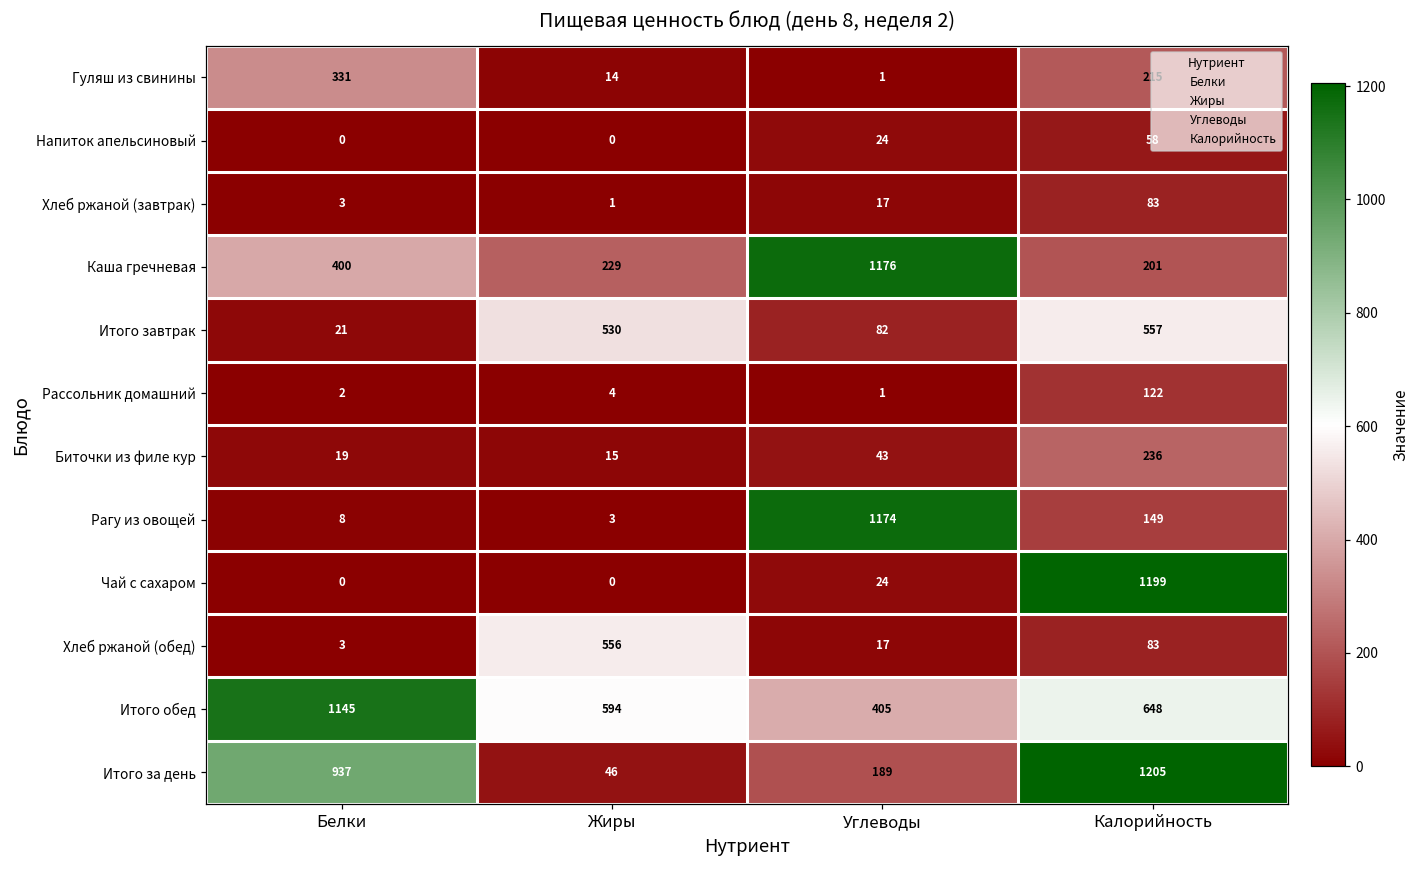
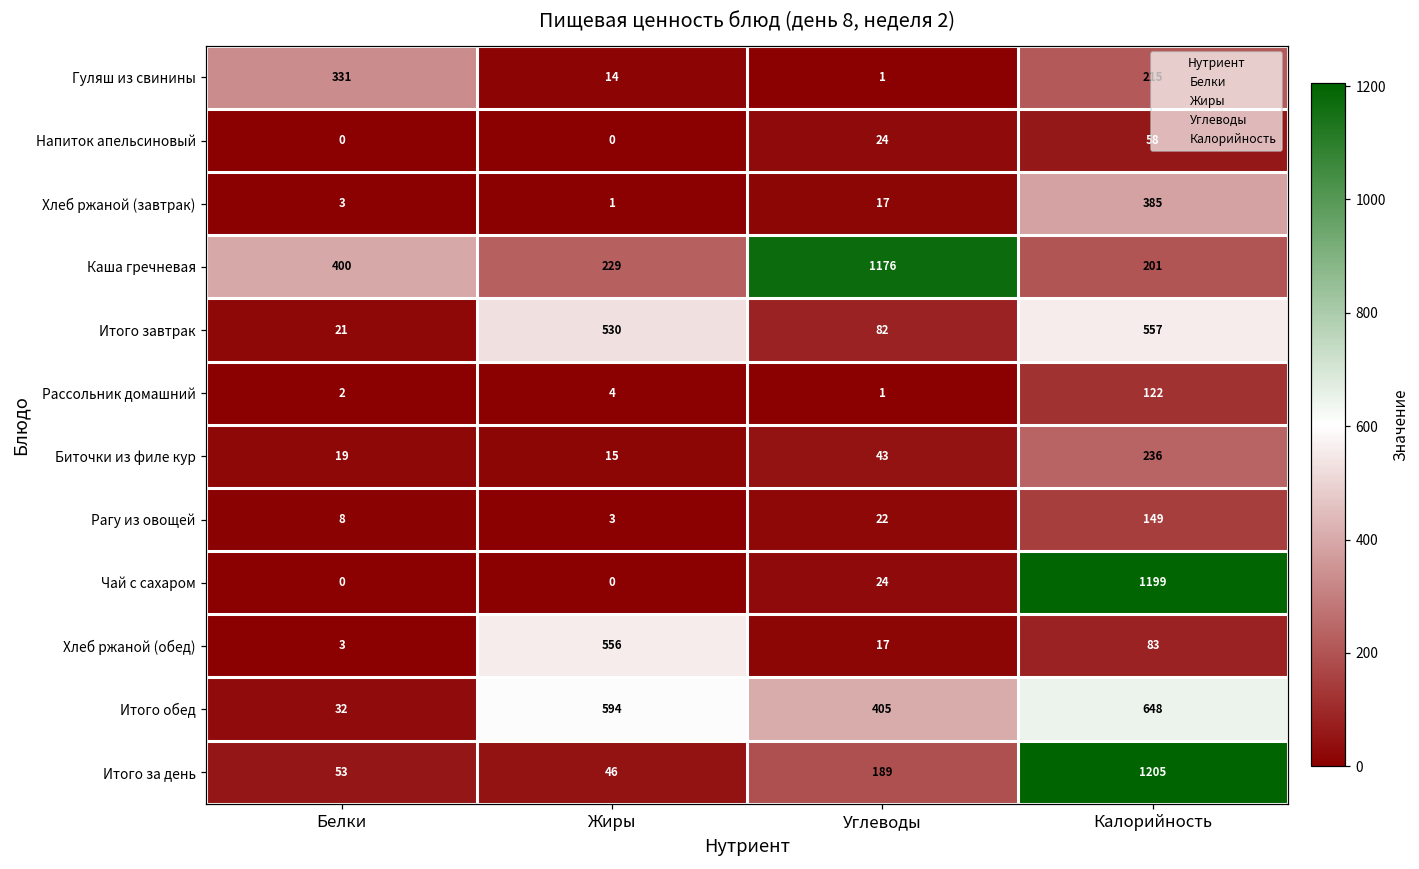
Хлеб ржаной (завтрак), Калорийность: 83 -> 385
Рагу из овощей, Углеводы: 1174 -> 22
Итого обед, Белки: 1145 -> 32
Итого за день, Белки: 937 -> 53
